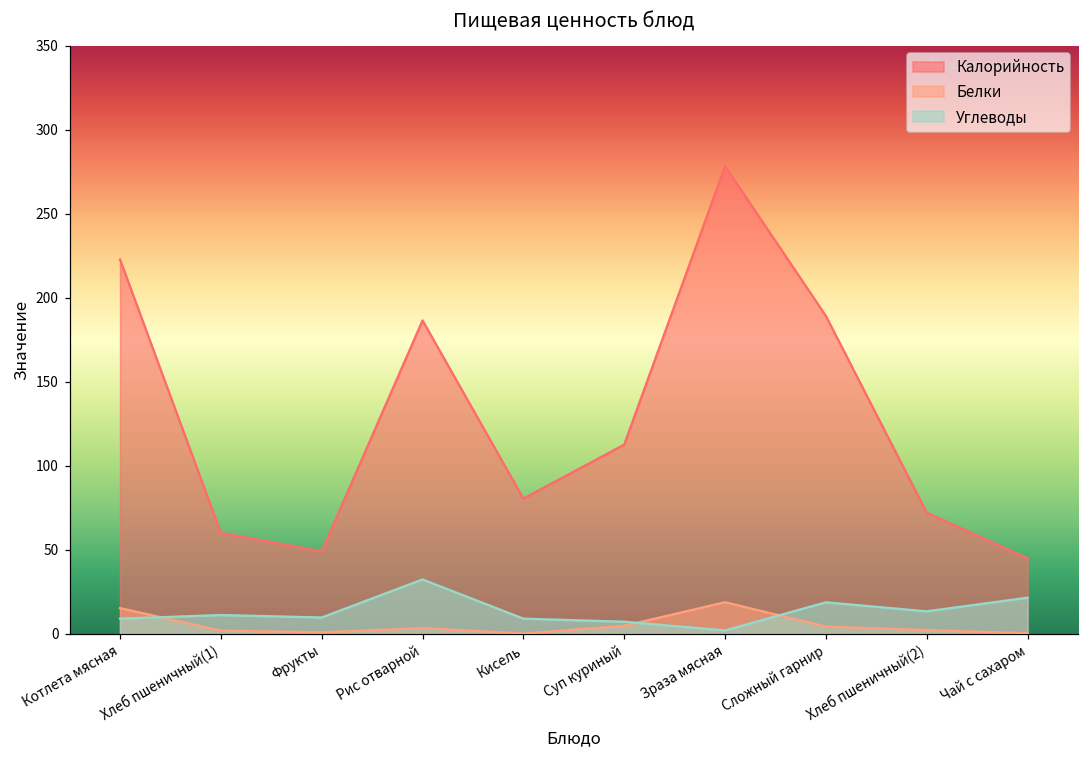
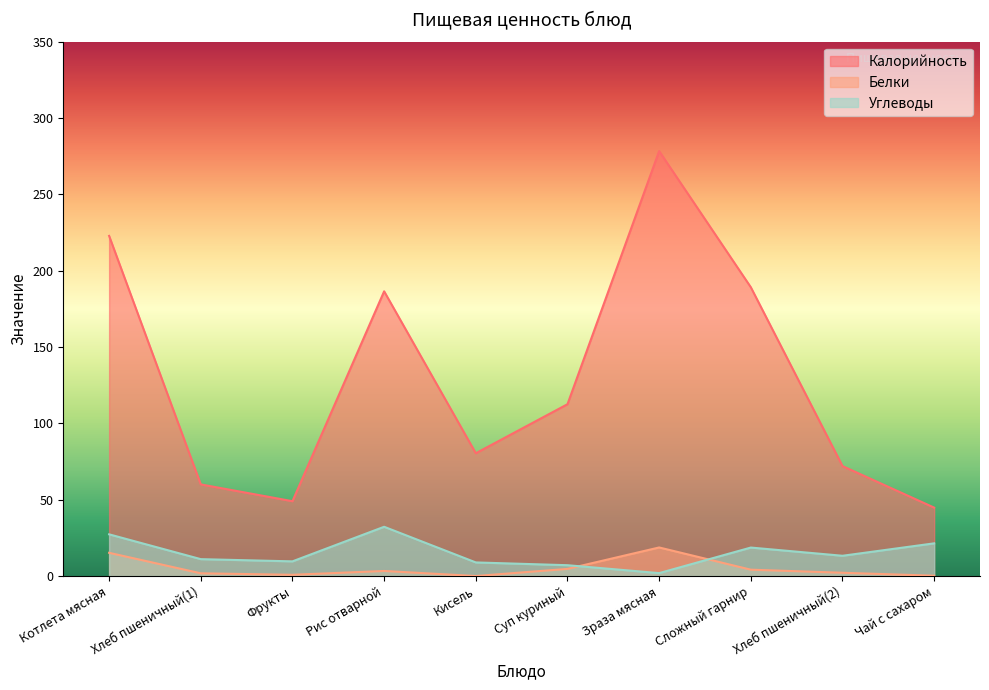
Углеводы, Котлета мясная: 9 -> 27
